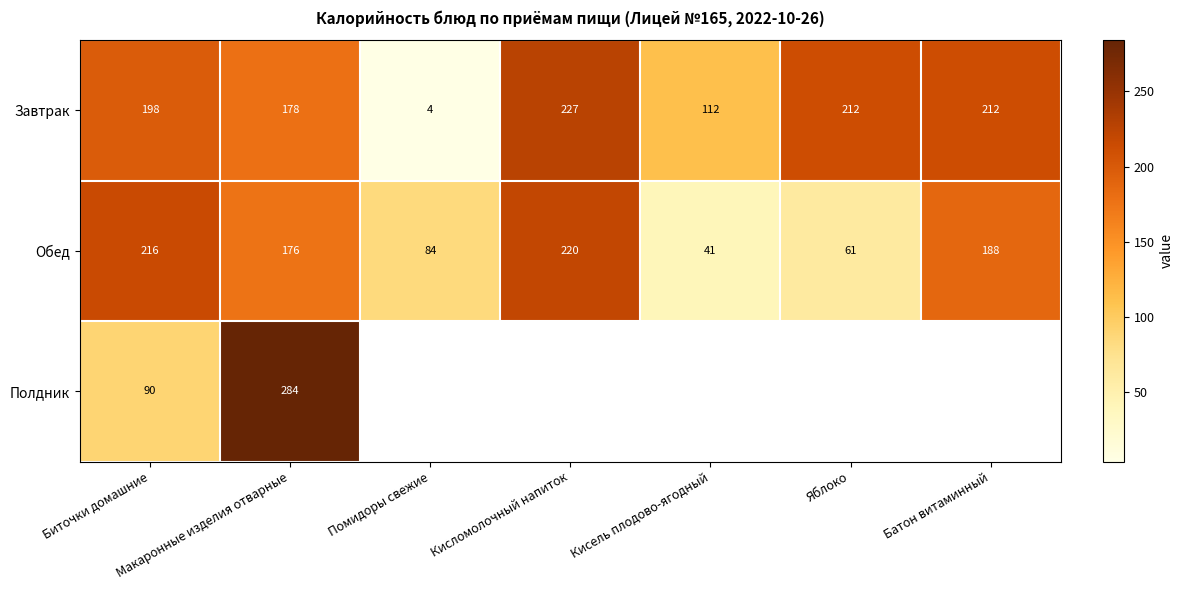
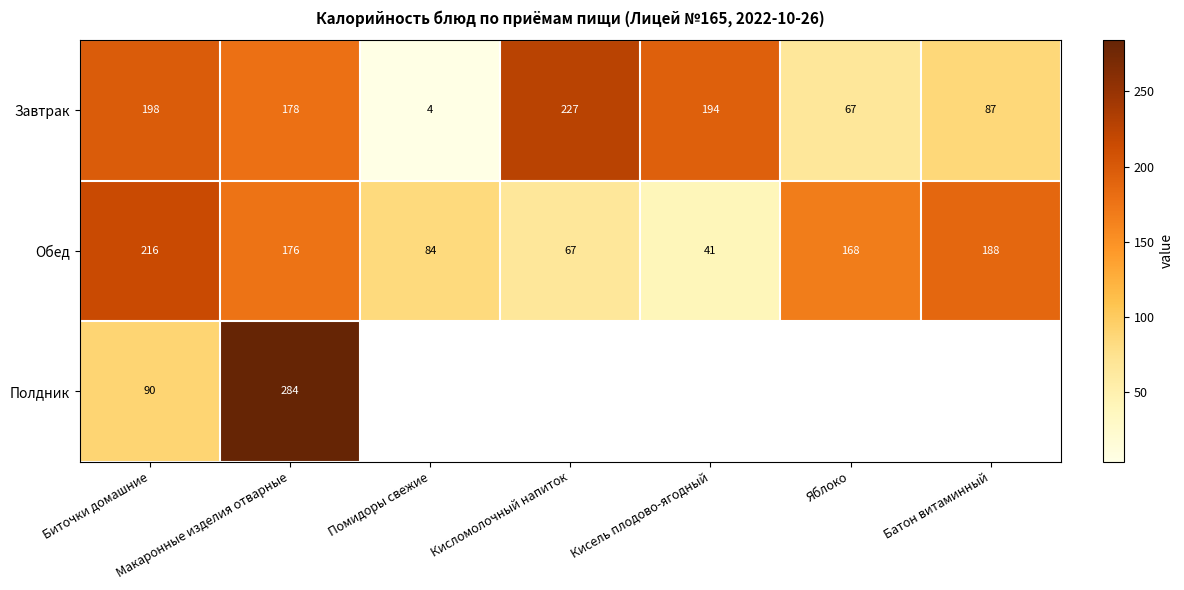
Завтрак, Кисель плодово-ягодный: 112 -> 194
Завтрак, Яблоко: 212 -> 67
Завтрак, Батон витаминный: 212 -> 87
Обед, Кисломолочный напиток: 220 -> 67
Обед, Яблоко: 61 -> 168
